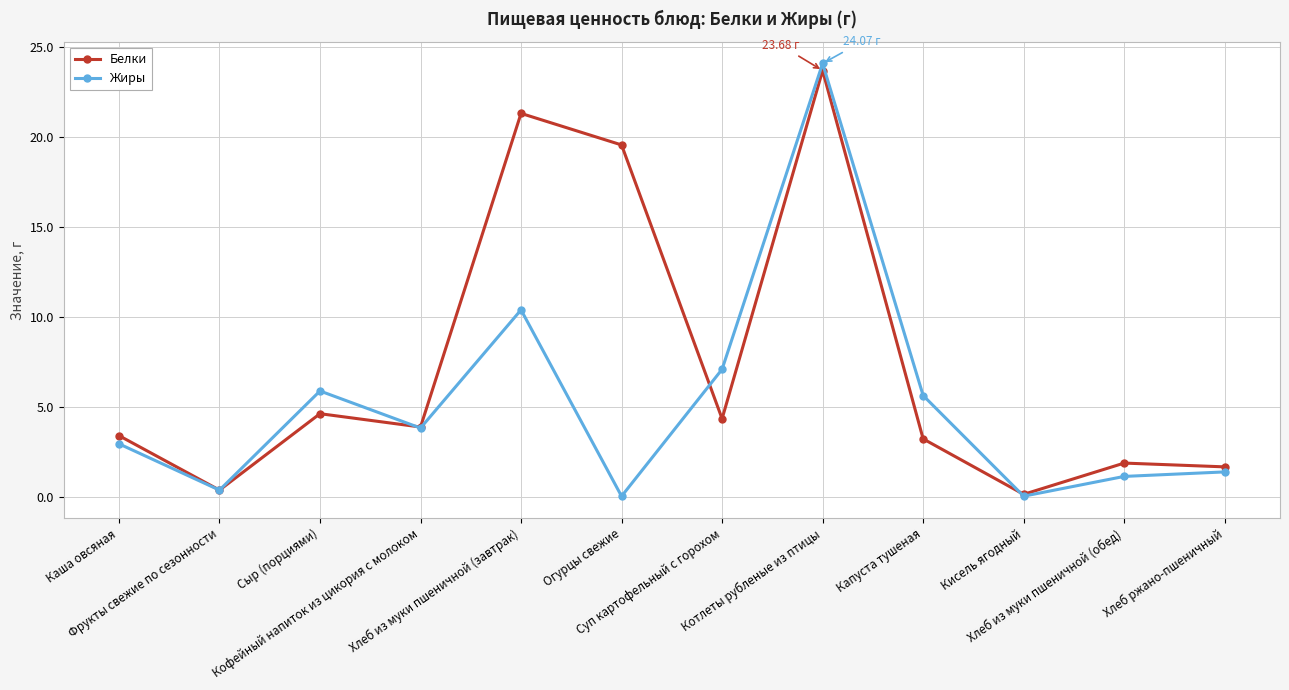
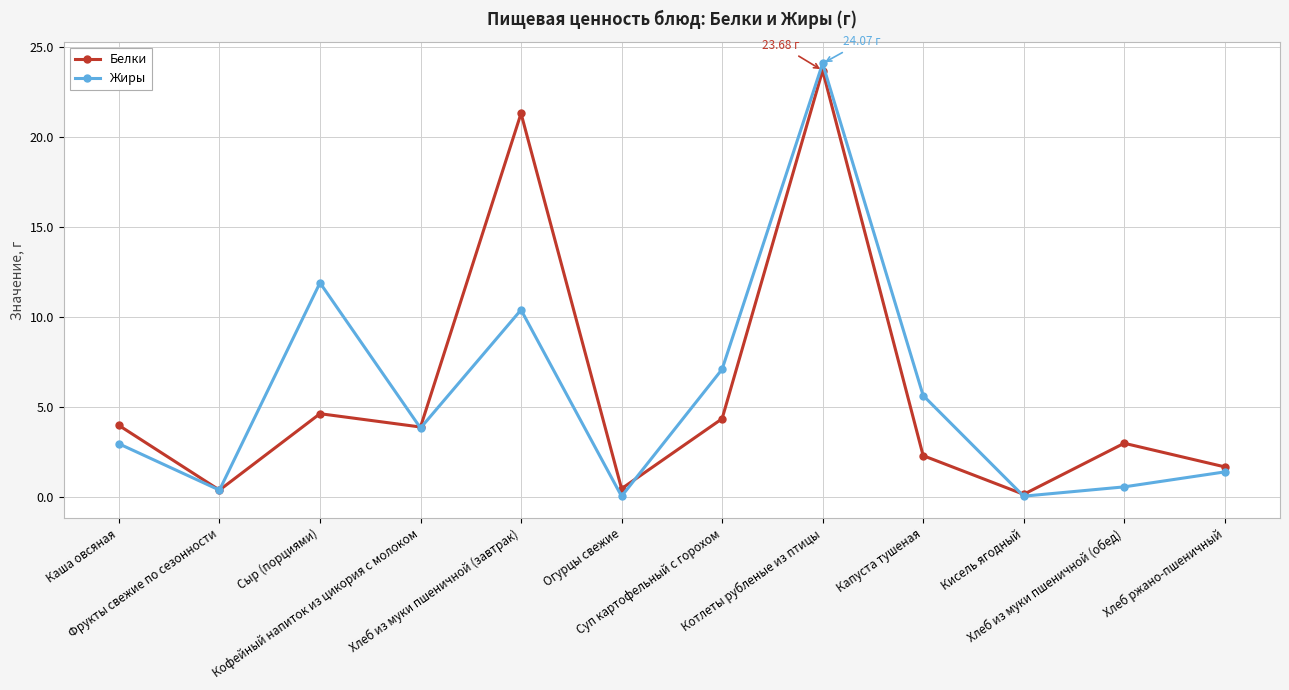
Белки, Каша овсяная: 3.4 -> 4.0
Жиры, Сыр (порциями): 5.9 -> 11.9
Белки, Огурцы свежие: 19.6 -> 0.5
Белки, Капуста тушеная: 3.2 -> 2.3
Белки, Хлеб из муки пшеничной (обед): 1.9 -> 3.0
Жиры, Хлеб из муки пшеничной (обед): 1.2 -> 0.6
